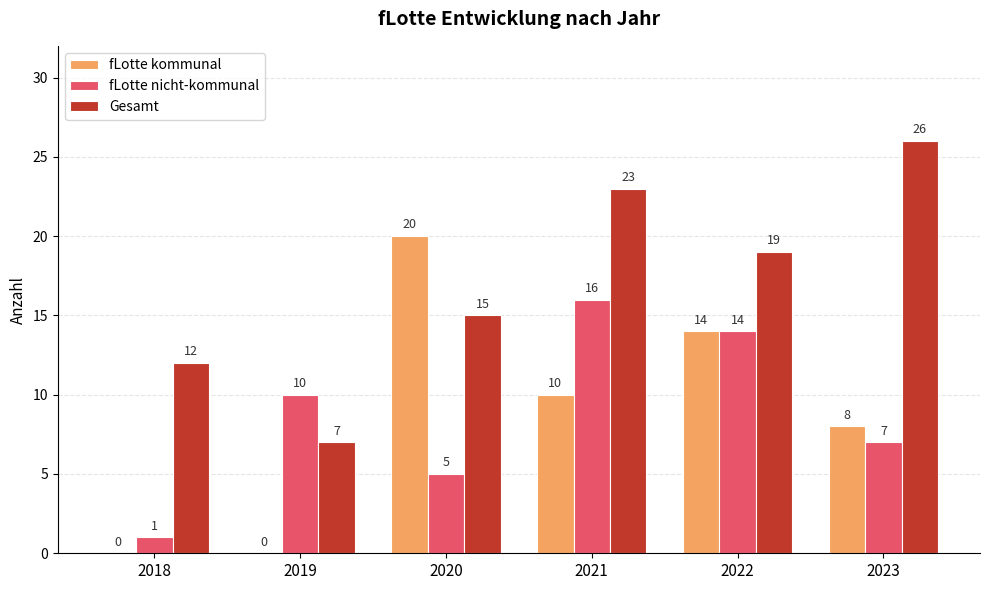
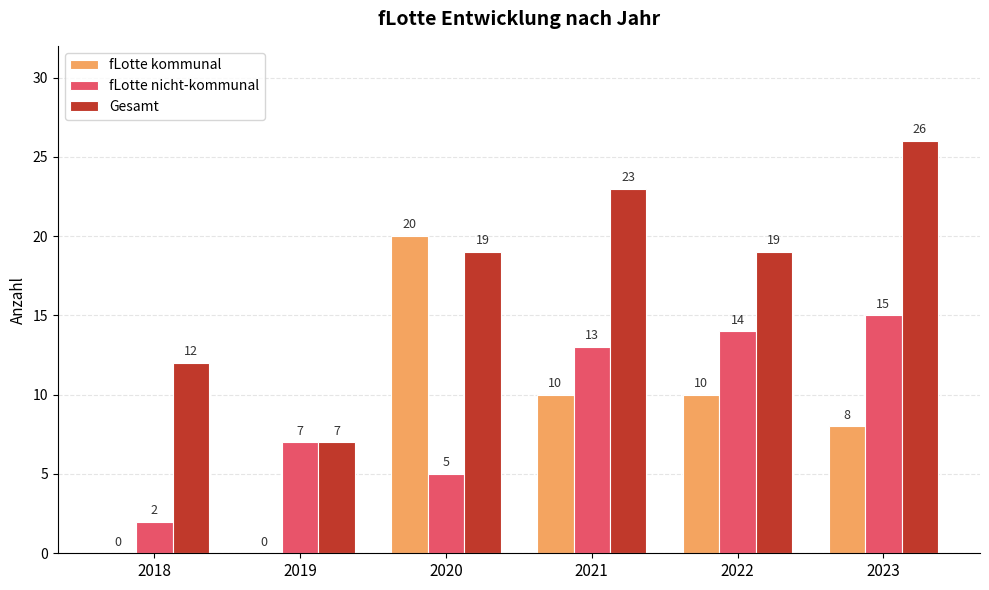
fLotte nicht-kommunal, 2018: 1 -> 2
fLotte nicht-kommunal, 2019: 10 -> 7
Gesamt, 2020: 15 -> 19
fLotte nicht-kommunal, 2021: 16 -> 13
fLotte kommunal, 2022: 14 -> 10
fLotte nicht-kommunal, 2023: 7 -> 15
